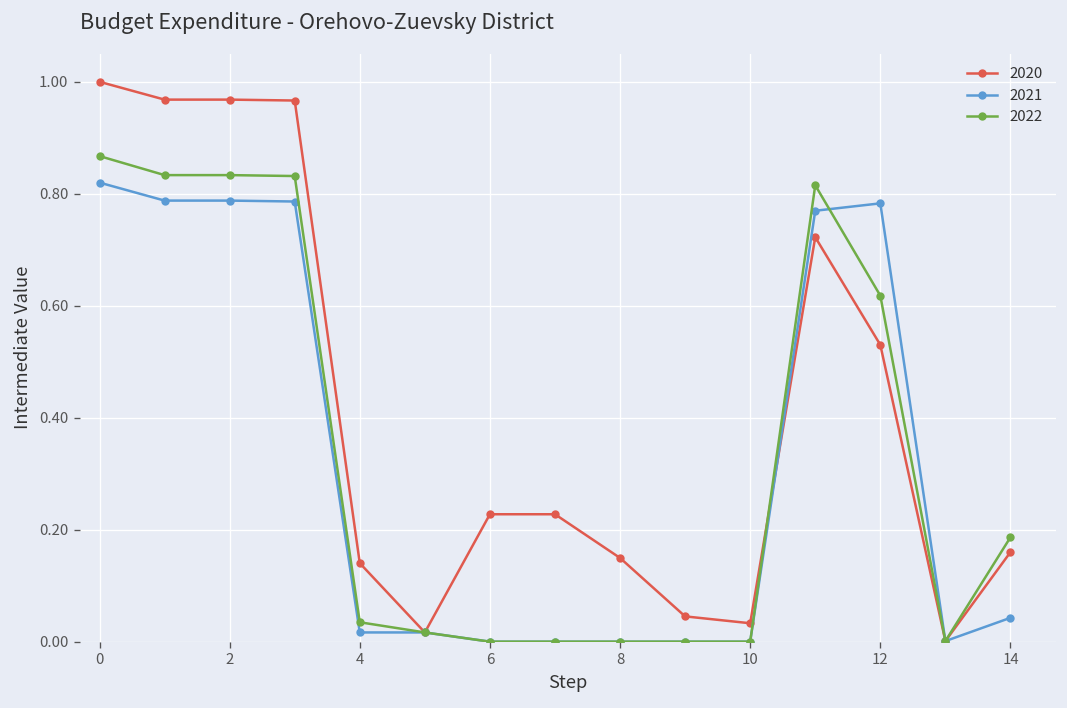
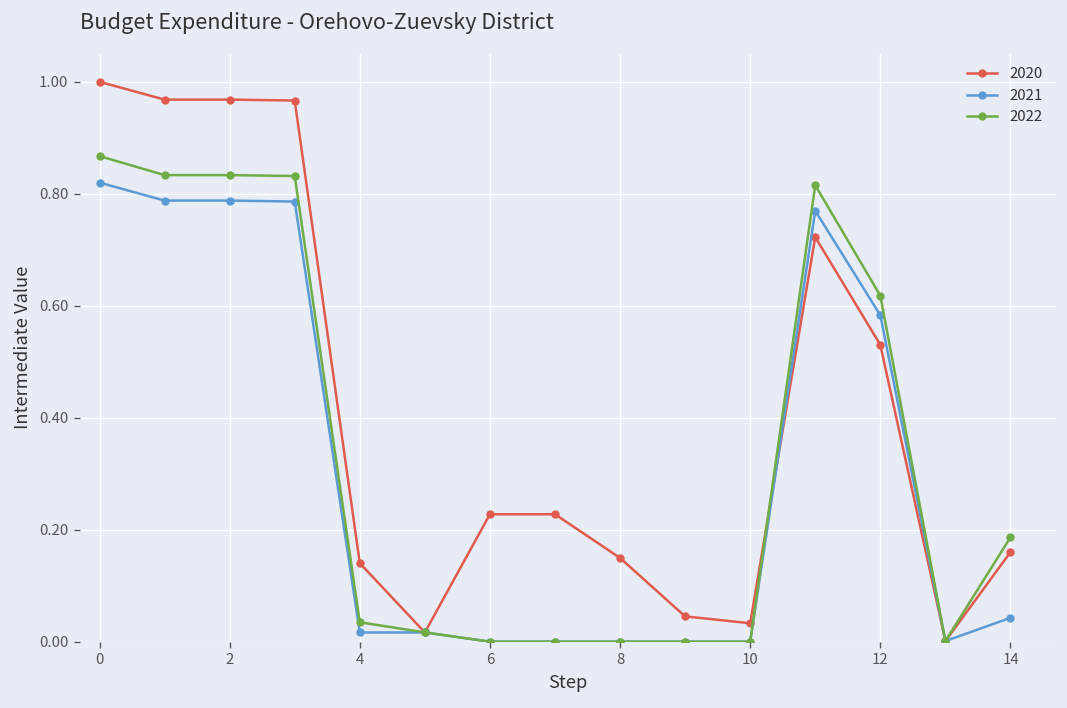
2021, 12: 0.78 -> 0.58
